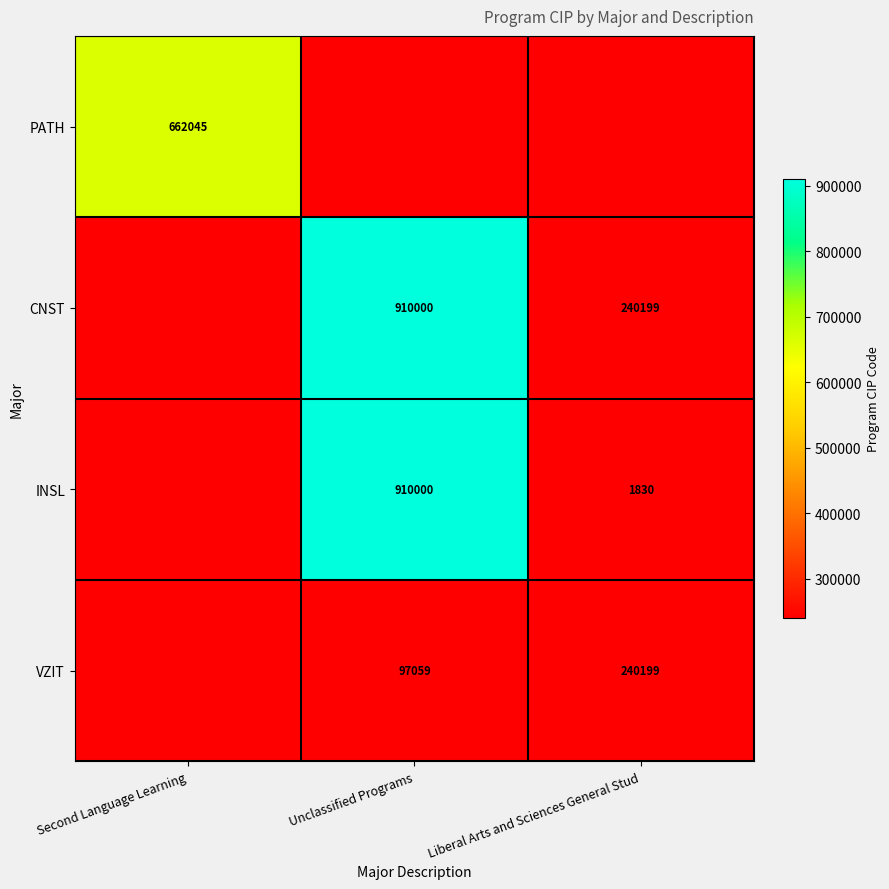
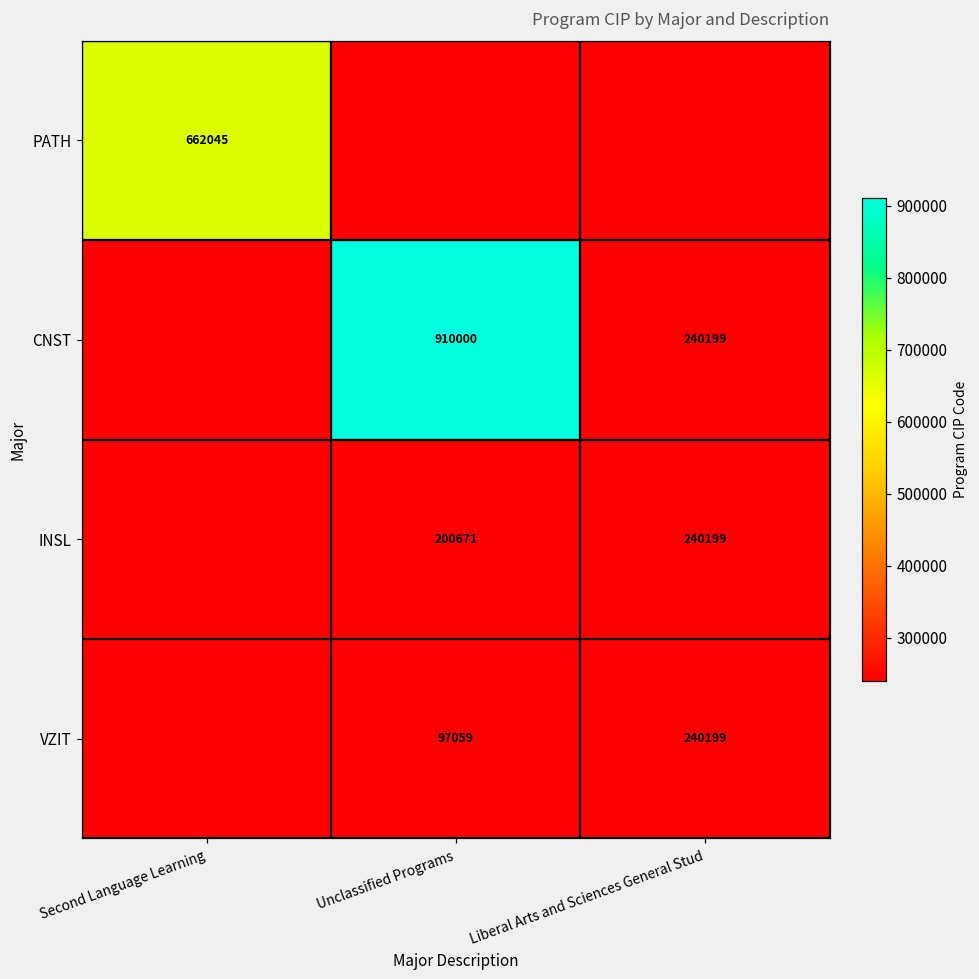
INSL, Unclassified Programs: 910000 -> 200671
INSL, Liberal Arts and Sciences General Stud: 1830 -> 240199
